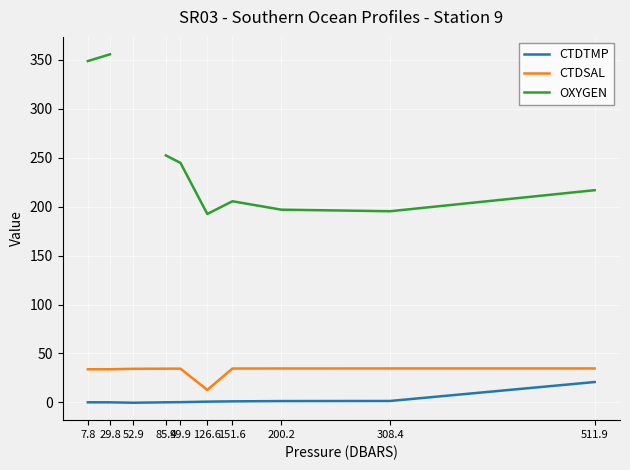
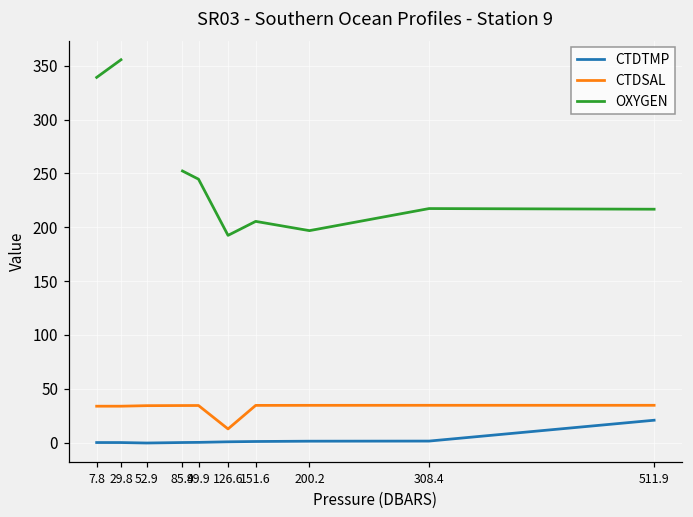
OXYGEN, 7.8: 350 -> 340
OXYGEN, 308.4: 200 -> 220
